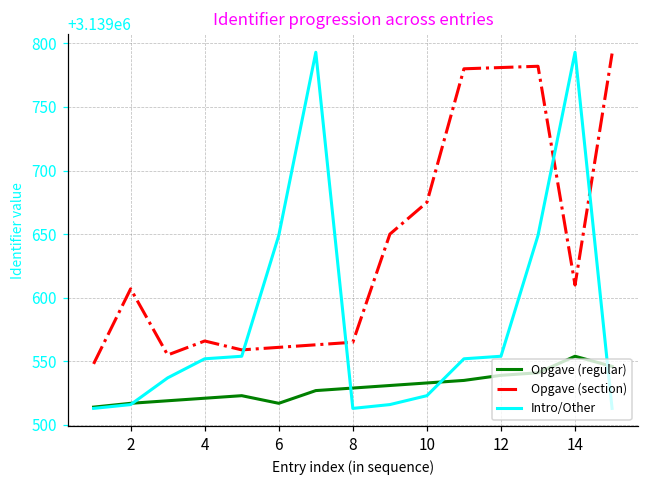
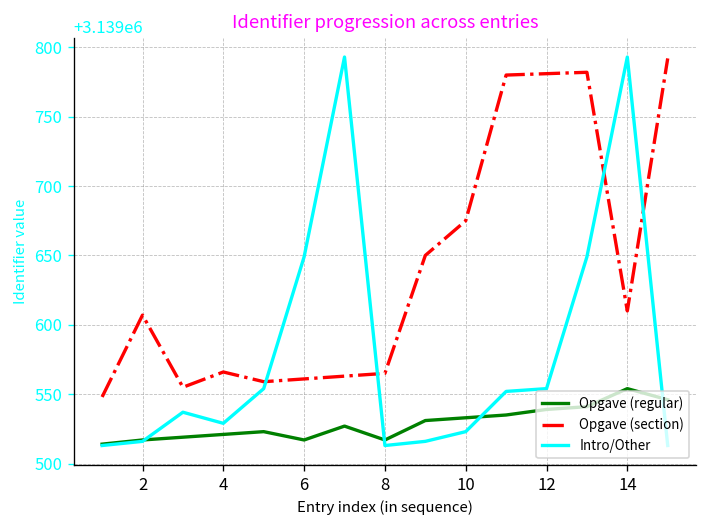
Intro/Other, 4: 3139552 -> 3139529
Opgave (regular), 8: 3139529 -> 3139517
